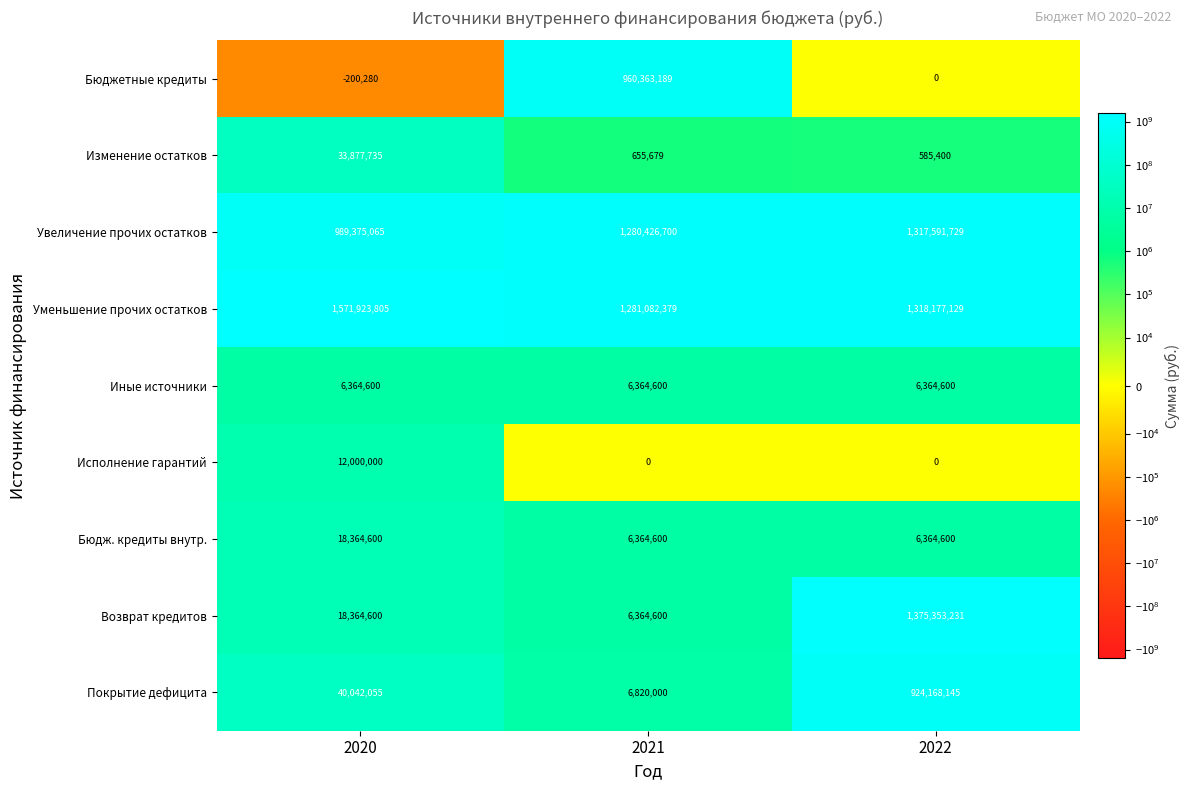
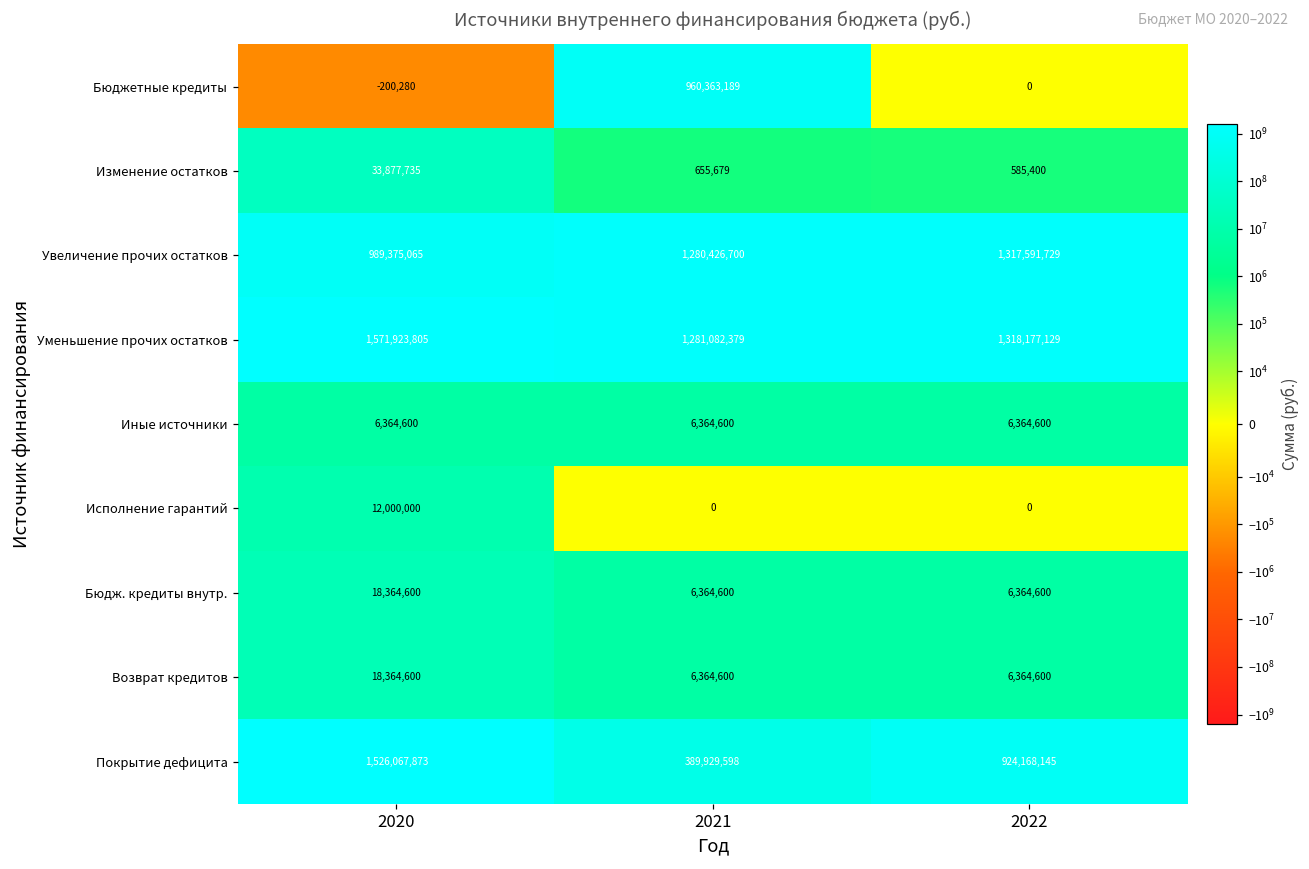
Возврат кредитов, 2022: 1,375,353,231 -> 6,364,600
Покрытие дефицита, 2020: 40,042,055 -> 1,526,067,873
Покрытие дефицита, 2021: 6,820,000 -> 389,929,598
